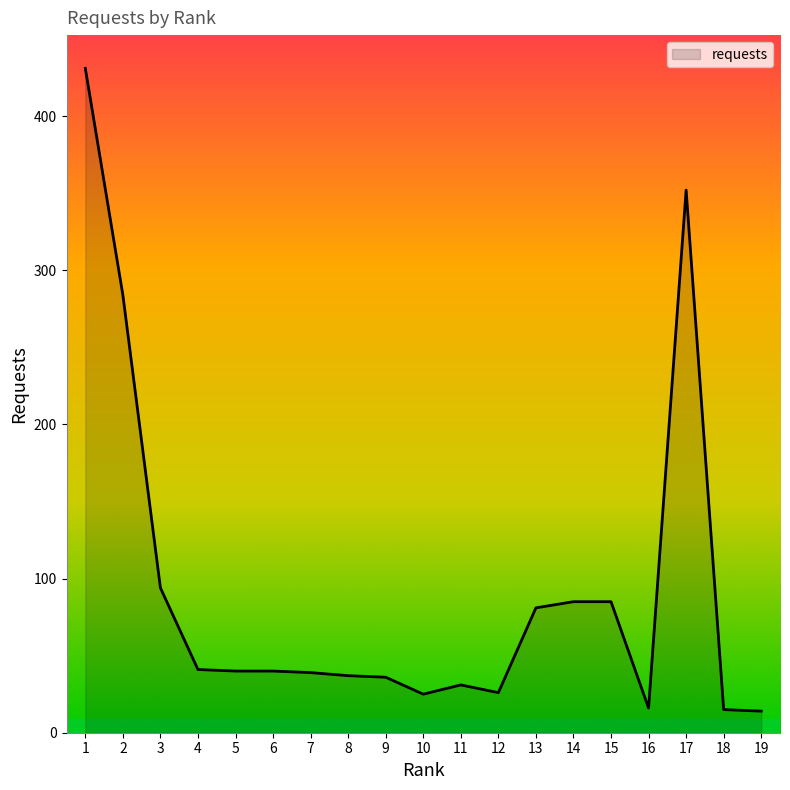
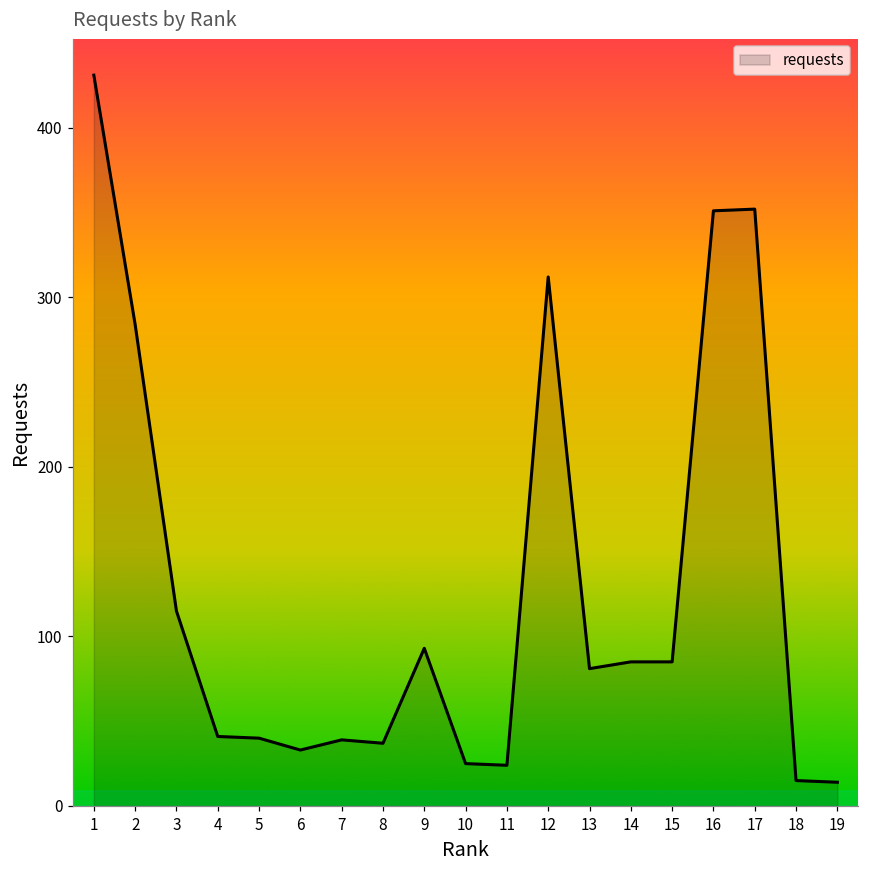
3: 94 -> 115
6: 40 -> 33
9: 36 -> 93
11: 31 -> 24
12: 26 -> 312
16: 16 -> 351
